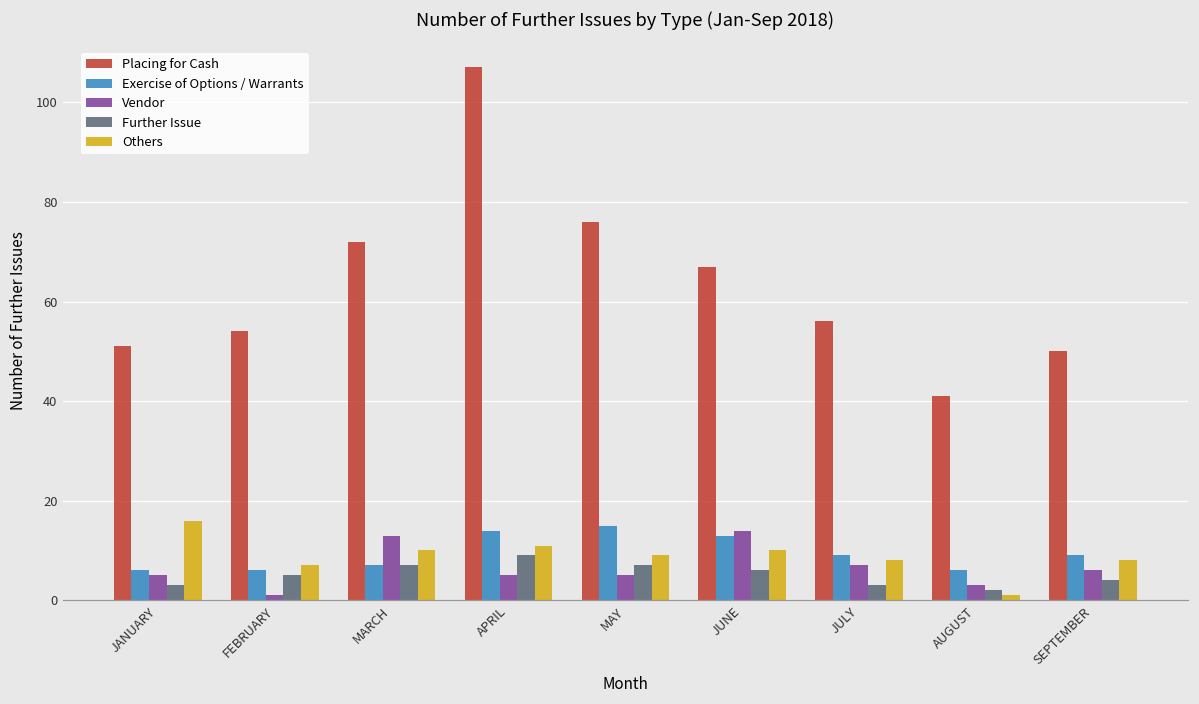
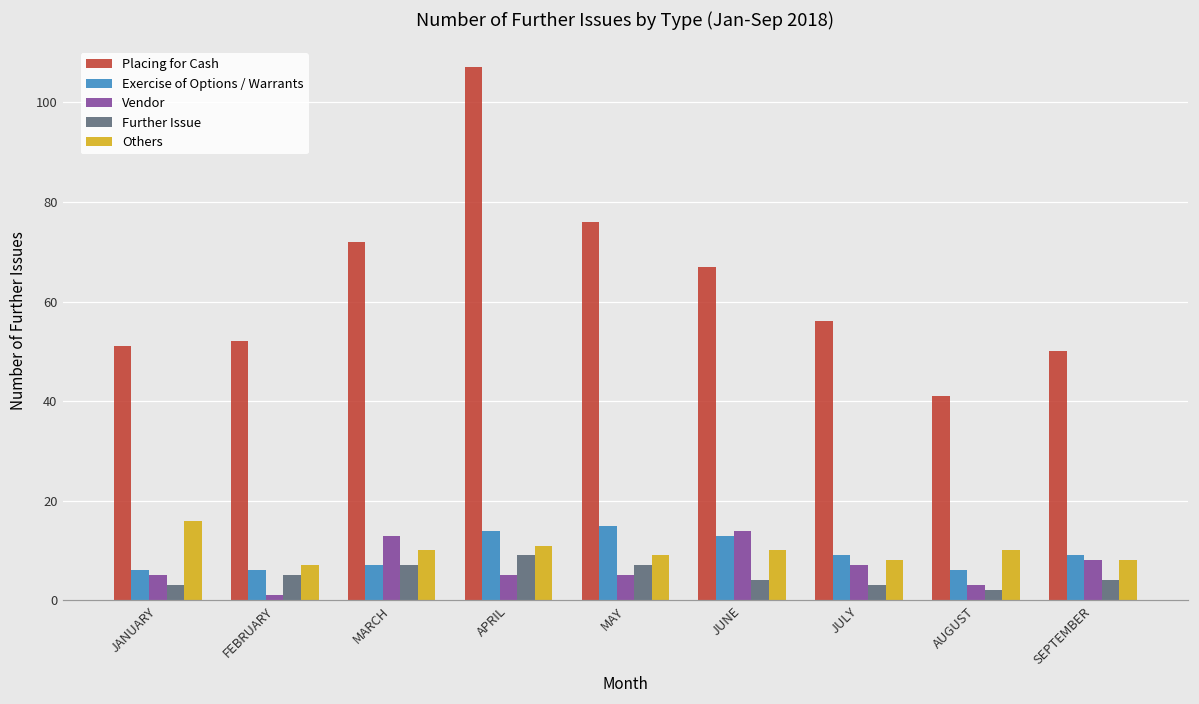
Placing for Cash, FEBRUARY: 54 -> 52
Further Issue, JUNE: 6 -> 4
Others, AUGUST: 1 -> 10
Vendor, SEPTEMBER: 6 -> 8
